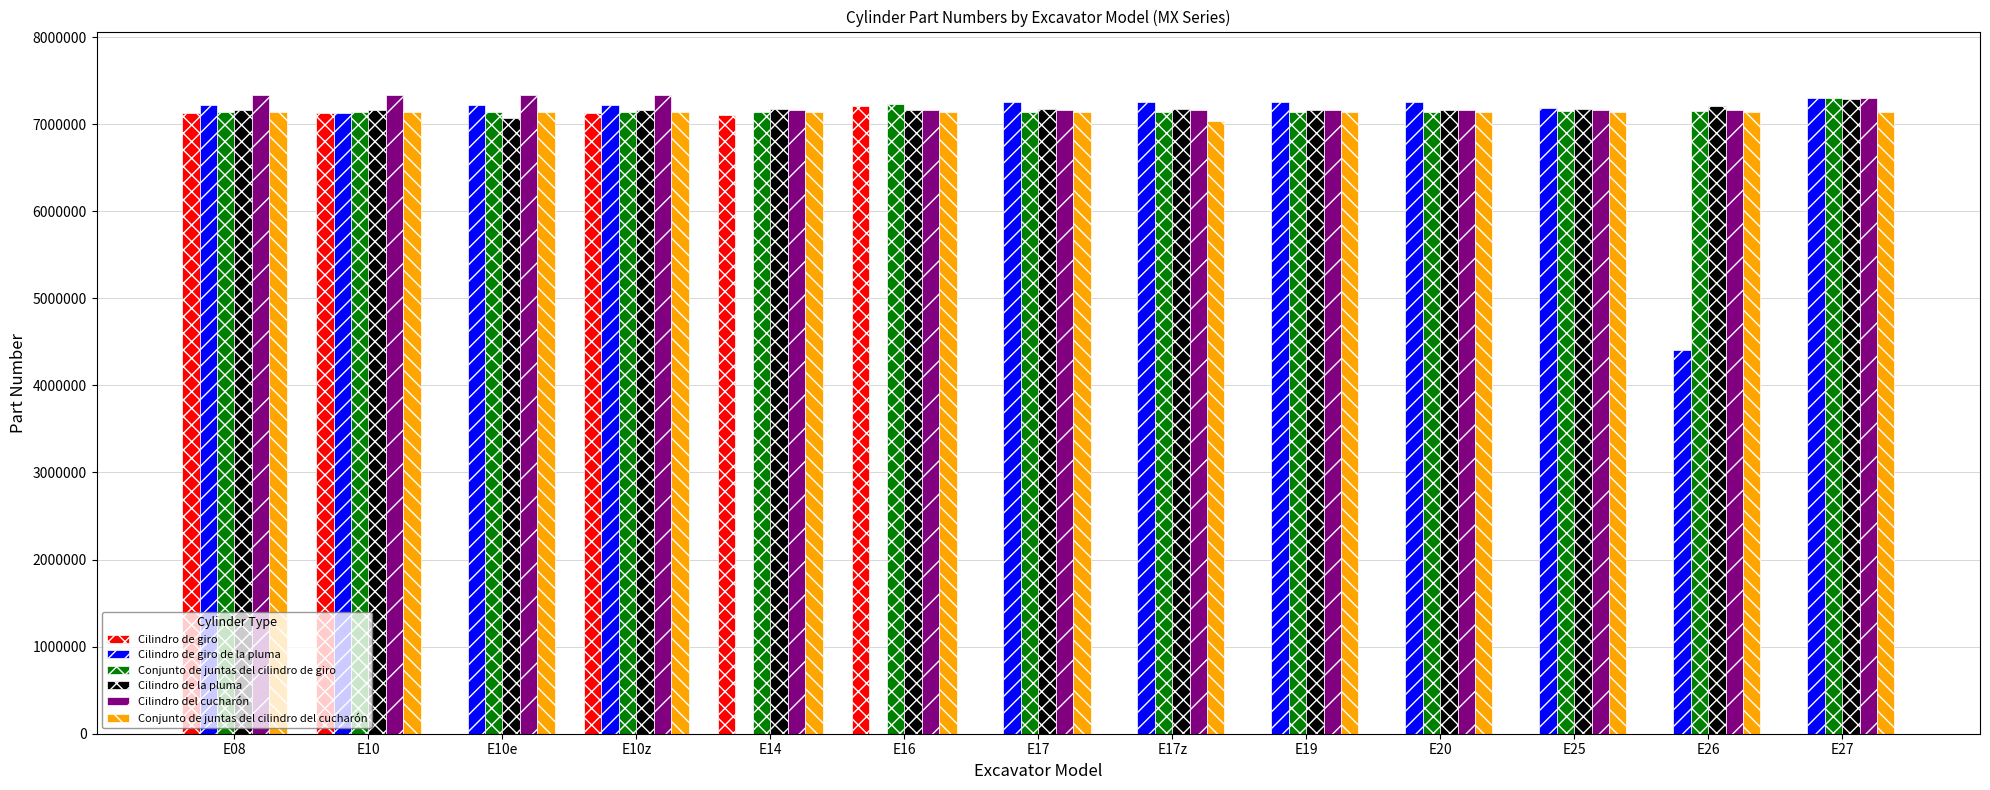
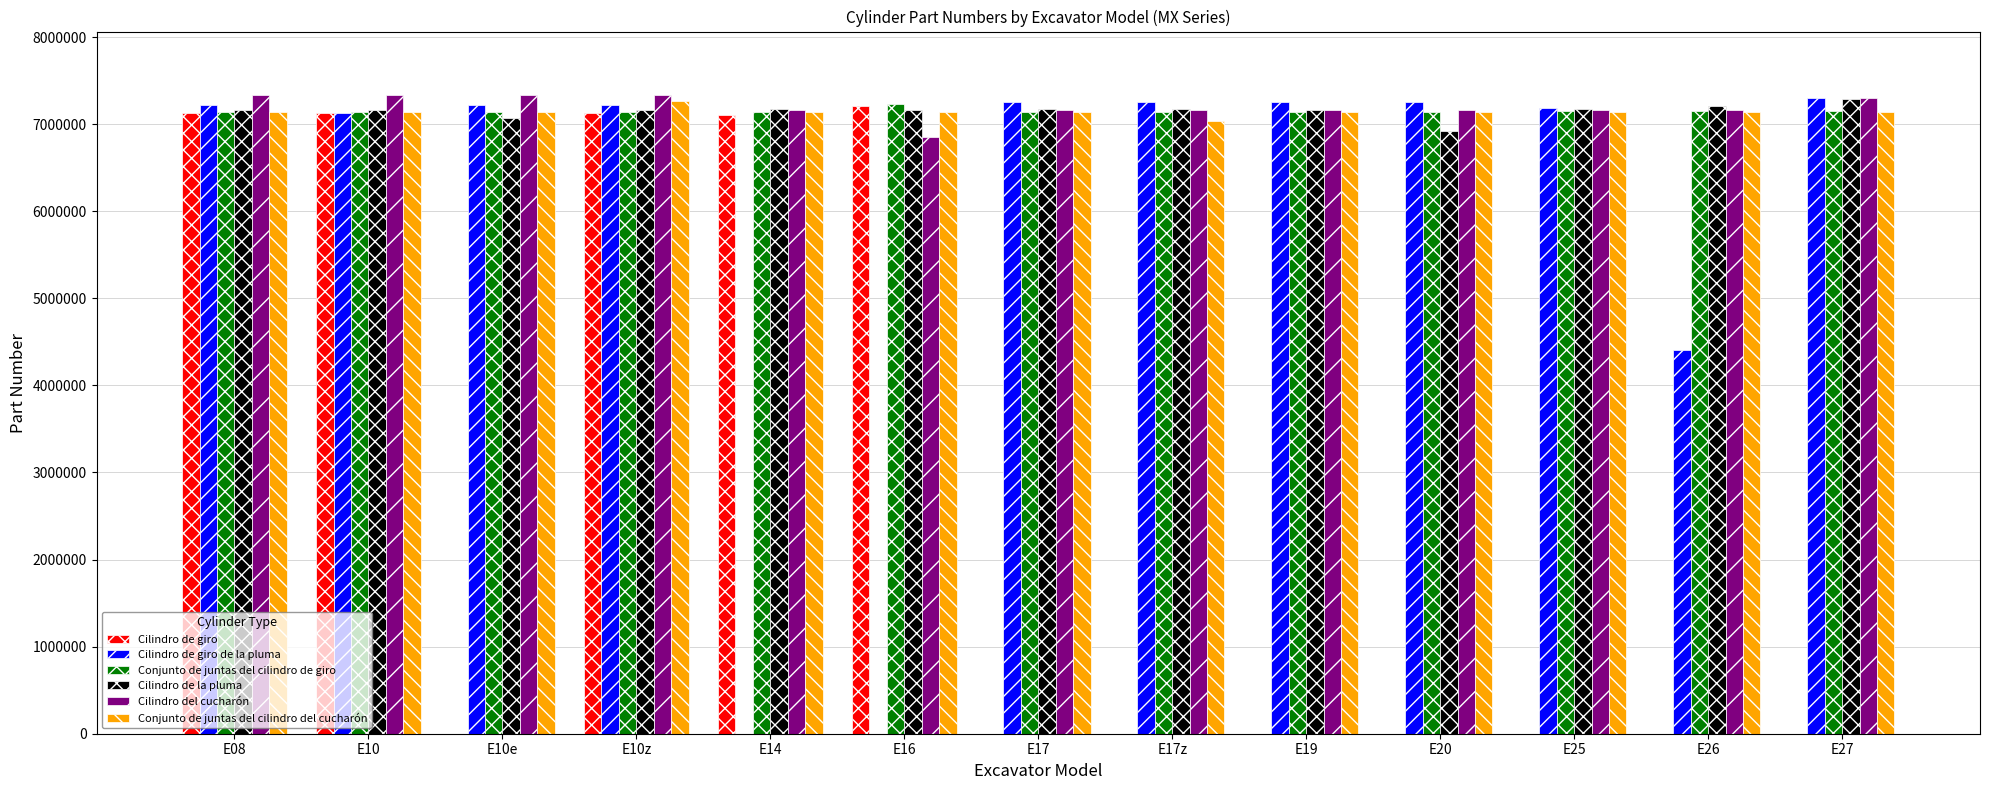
Conjunto de juntas del cilindro del cucharón, E10z: 7100000 -> 7300000
Cilindro del cucharón, E16: 7200000 -> 6800000
Cilindro de la pluma, E20: 7200000 -> 6900000
Conjunto de juntas del cilindro de giro, E27: 7300000 -> 7100000
